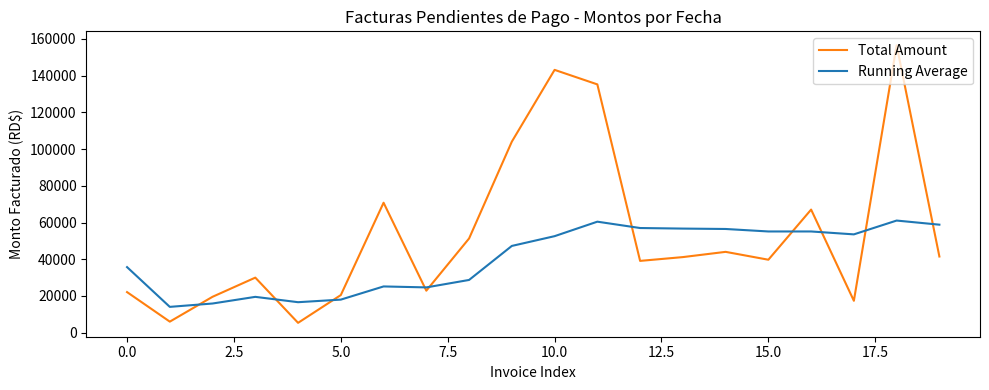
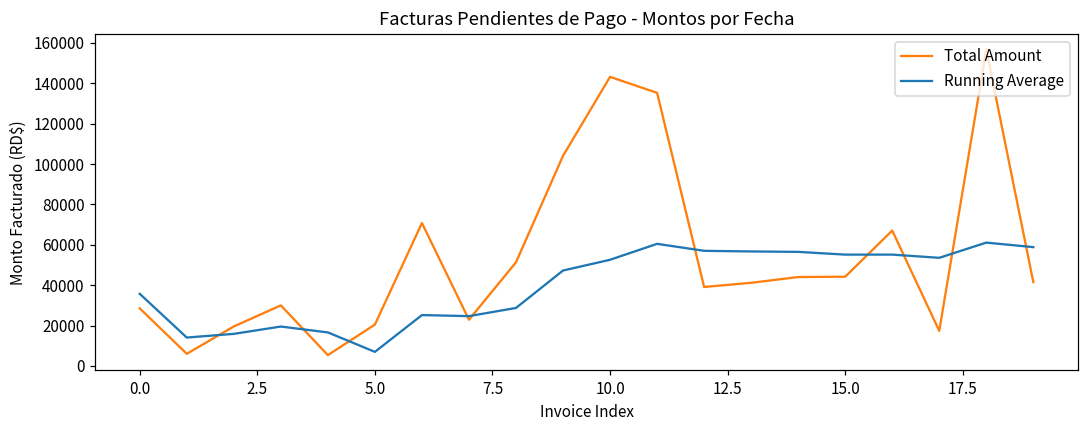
Total Amount, 0.0: 22000 -> 29000
Running Average, 5.0: 18000 -> 7000
Total Amount, 15.0: 40000 -> 44000
